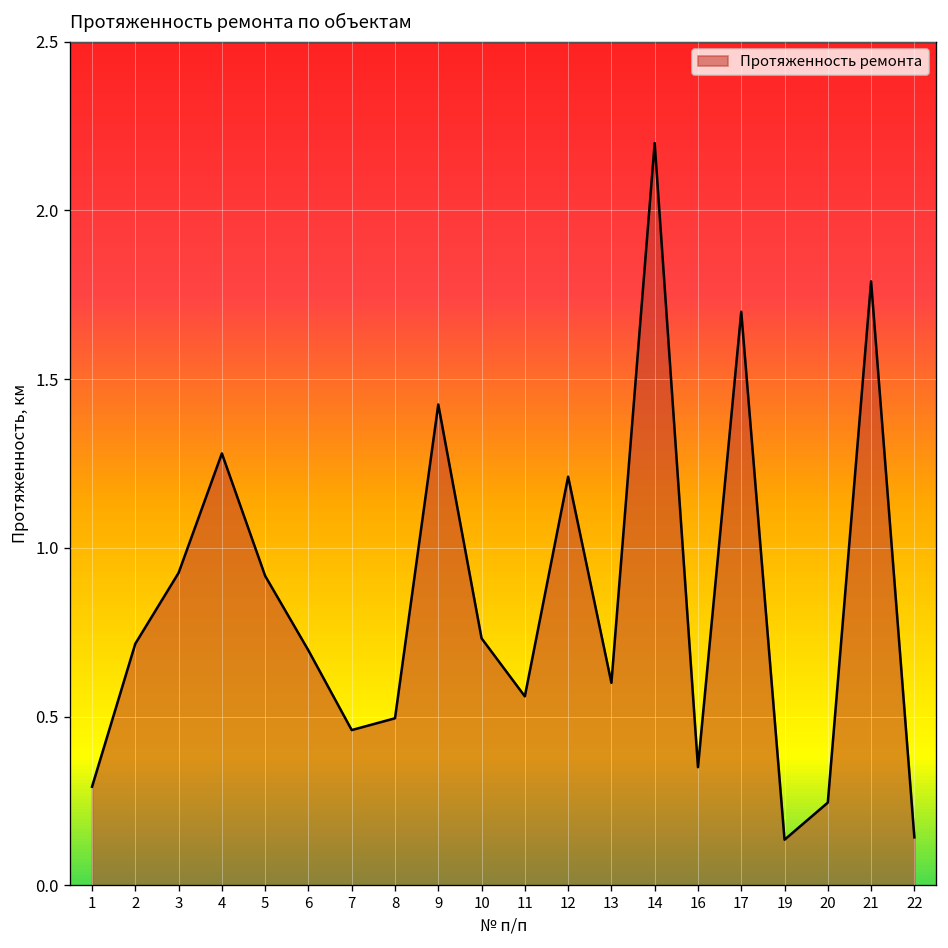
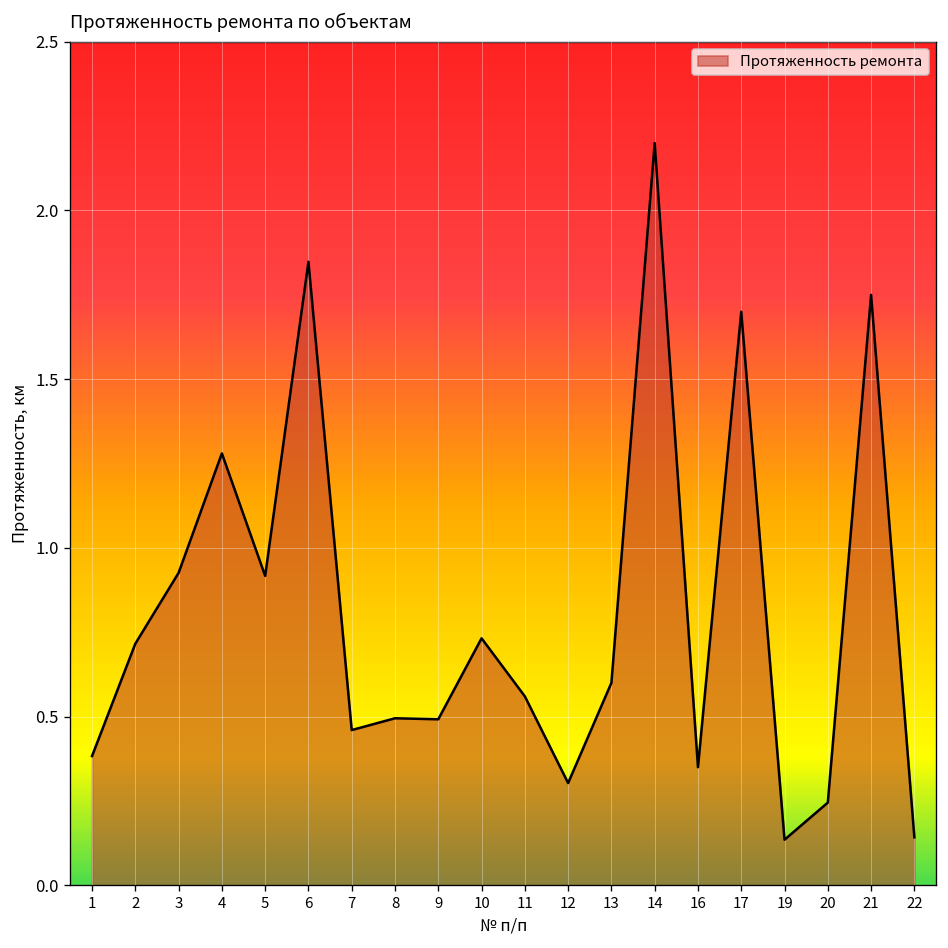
1: 0.29 -> 0.38
6: 0.70 -> 1.85
9: 1.43 -> 0.49
12: 1.21 -> 0.30
21: 1.79 -> 1.75
